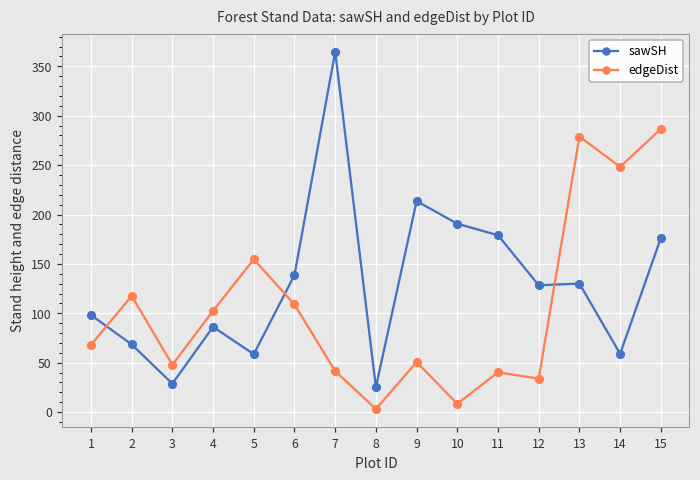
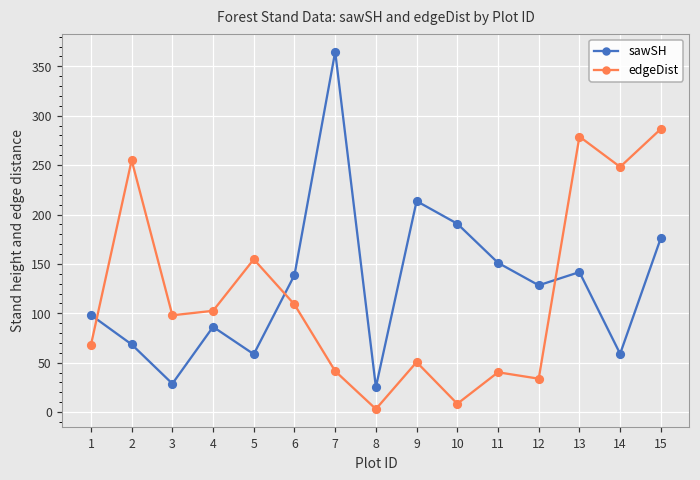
edgeDist, 2: 120 -> 260
edgeDist, 3: 50 -> 100
sawSH, 11: 180 -> 150
sawSH, 13: 130 -> 140
